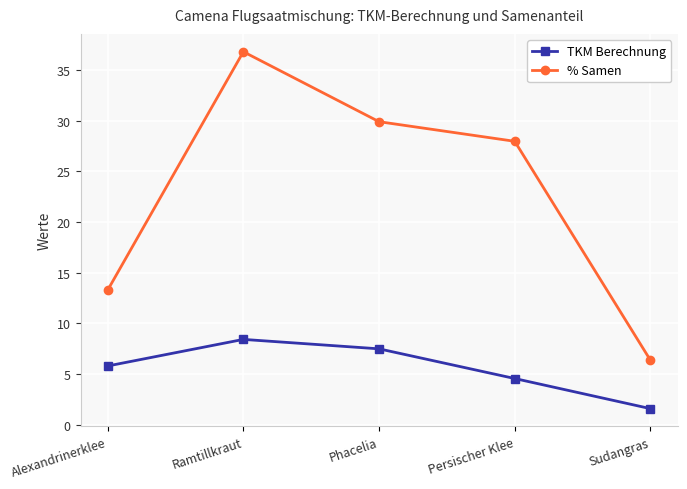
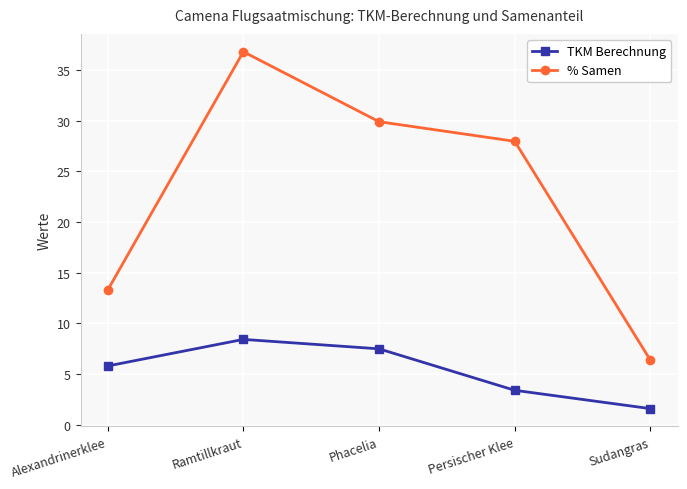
TKM Berechnung, Persischer Klee: 4.6 -> 3.4
